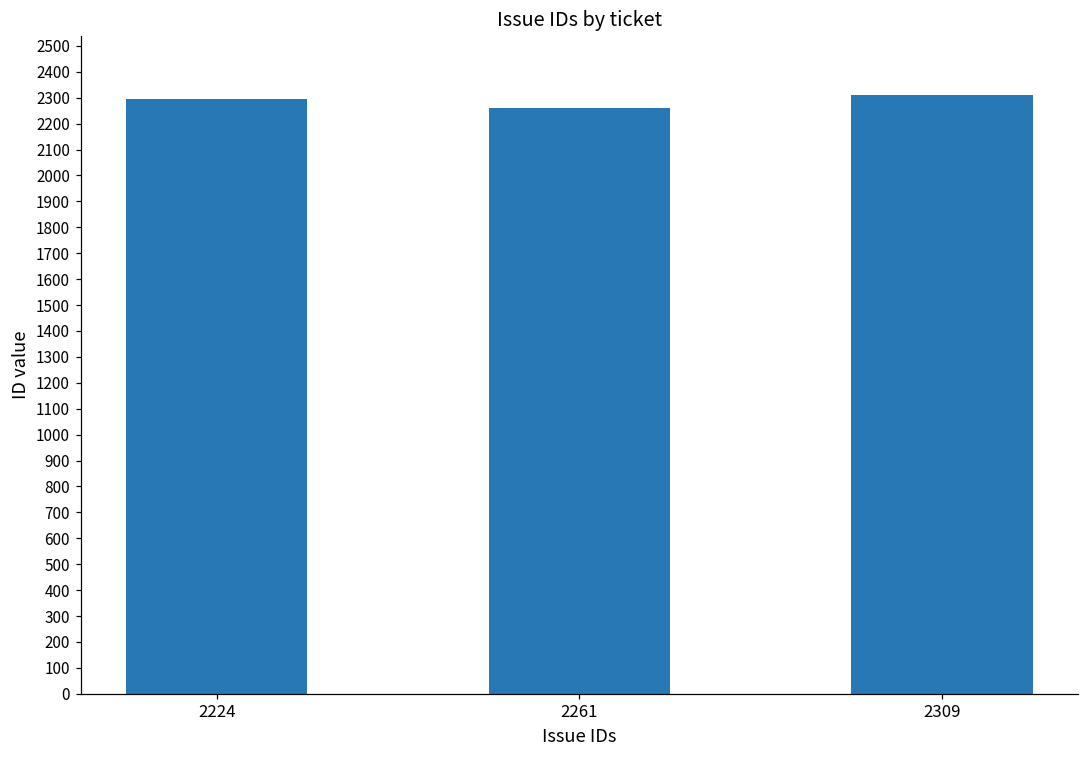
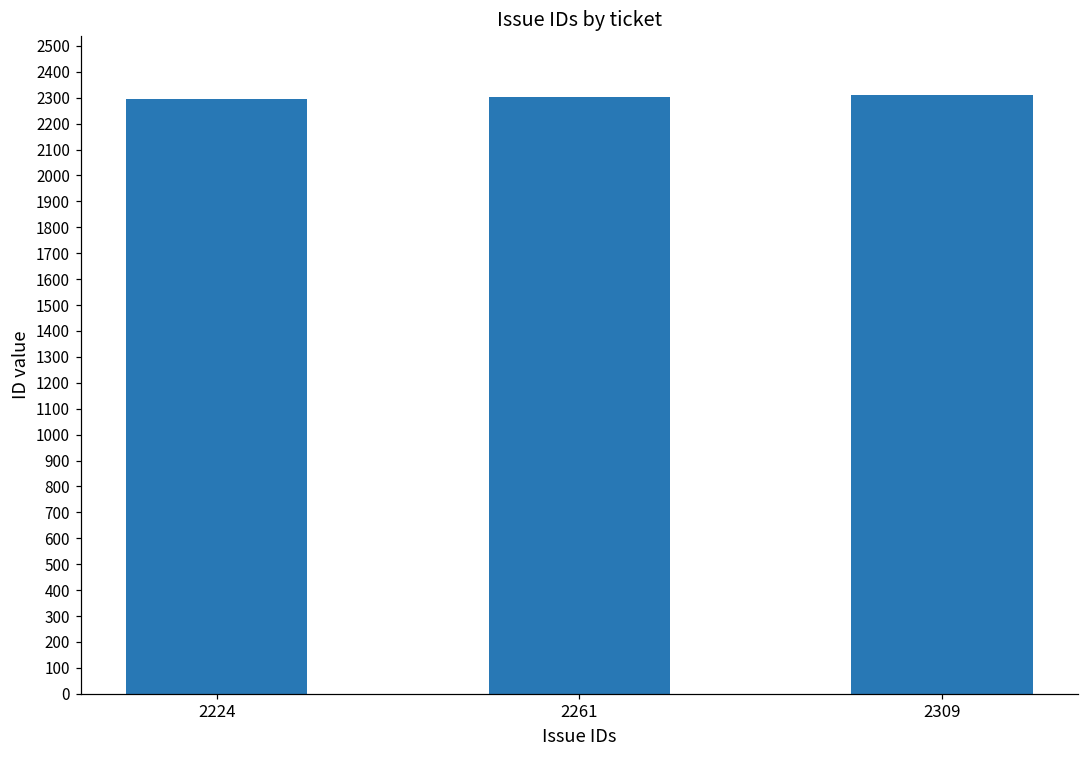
2261: 2260 -> 2300
